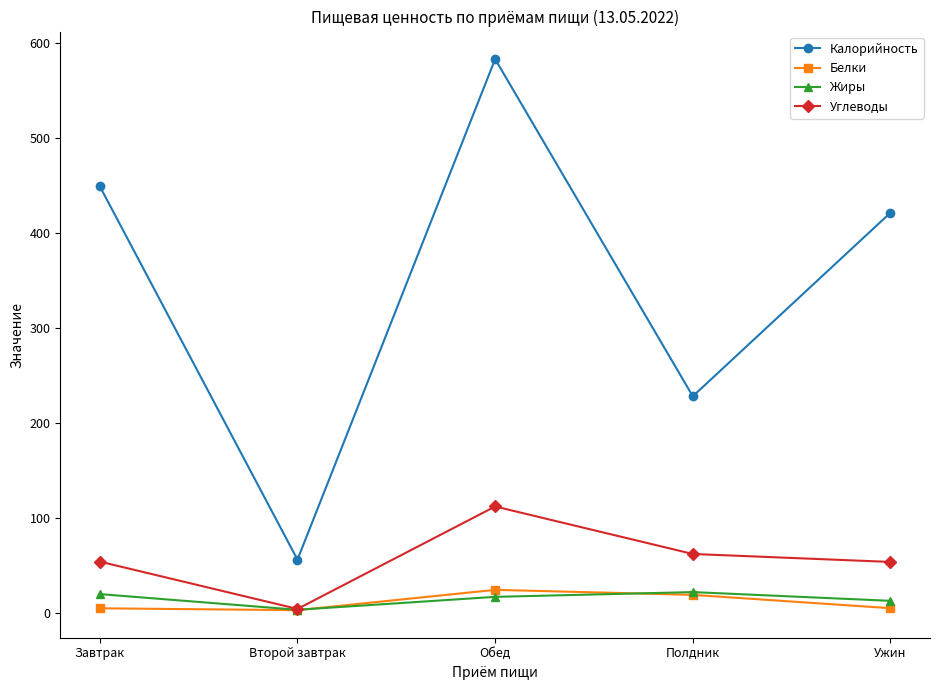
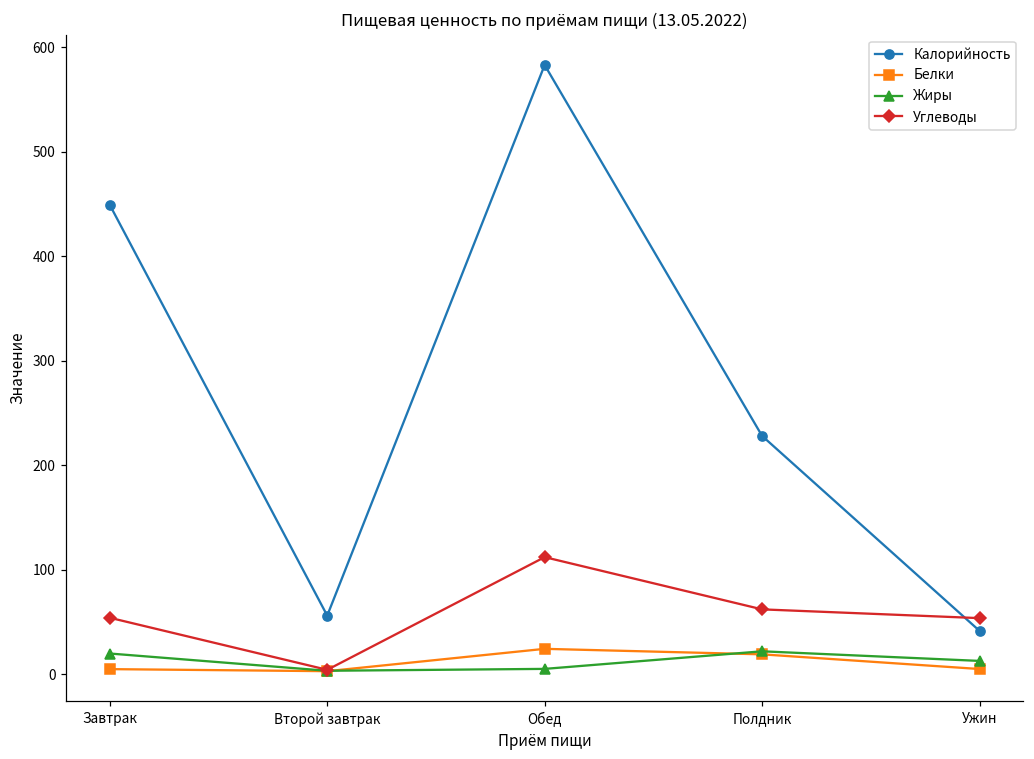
Жиры, Обед: 20 -> 10
Калорийность, Ужин: 420 -> 40
